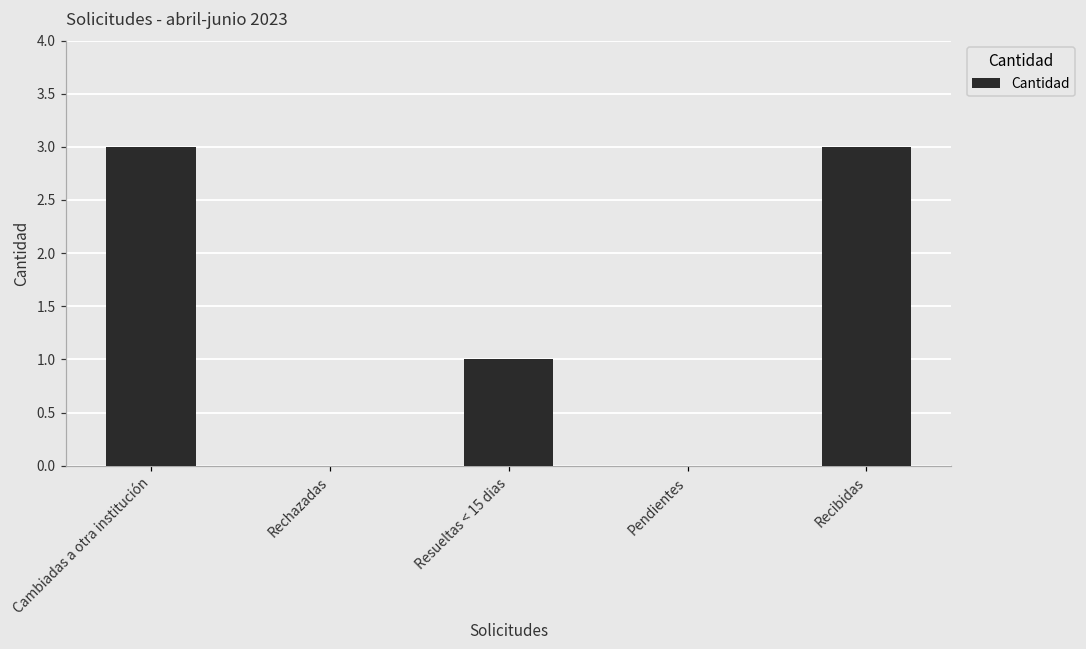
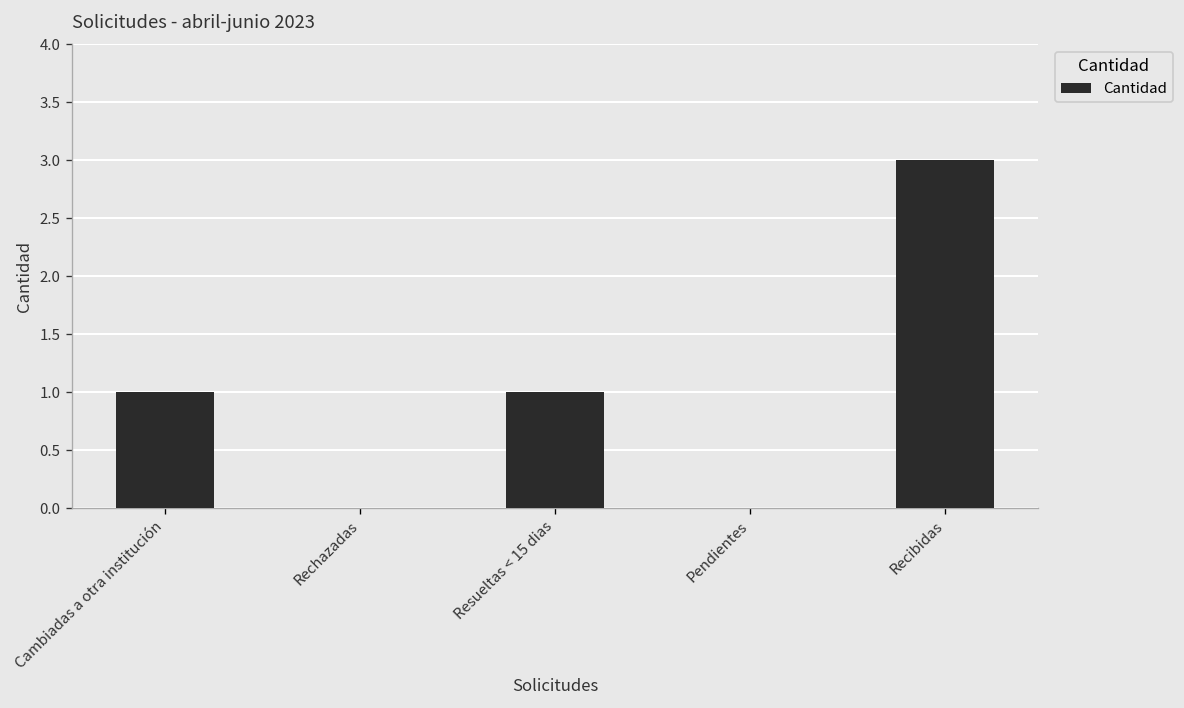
Cambiadas a otra institución: 3 -> 1
